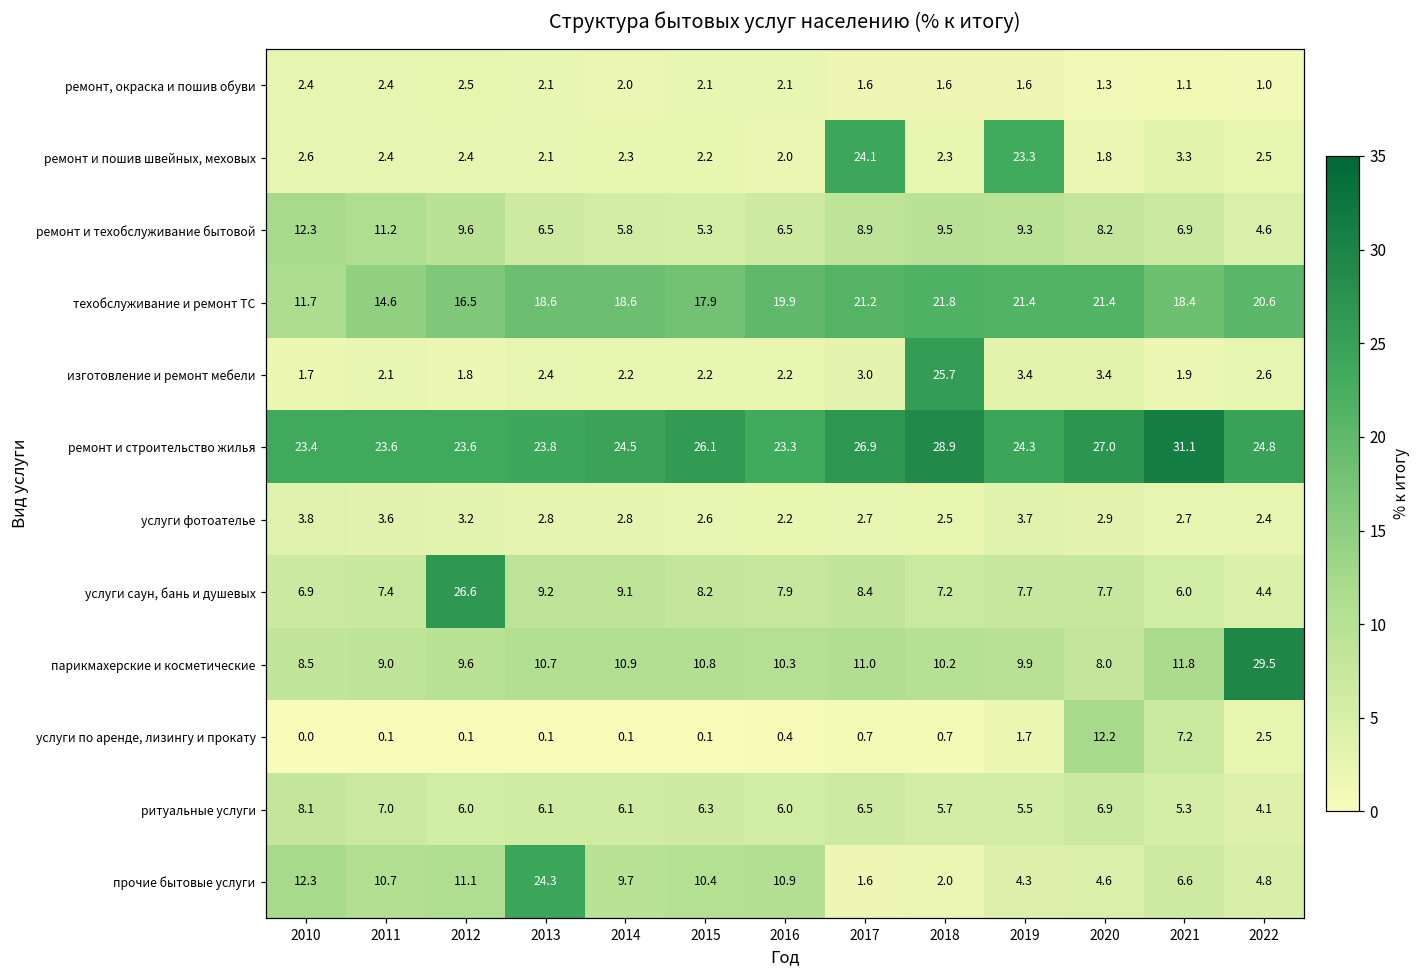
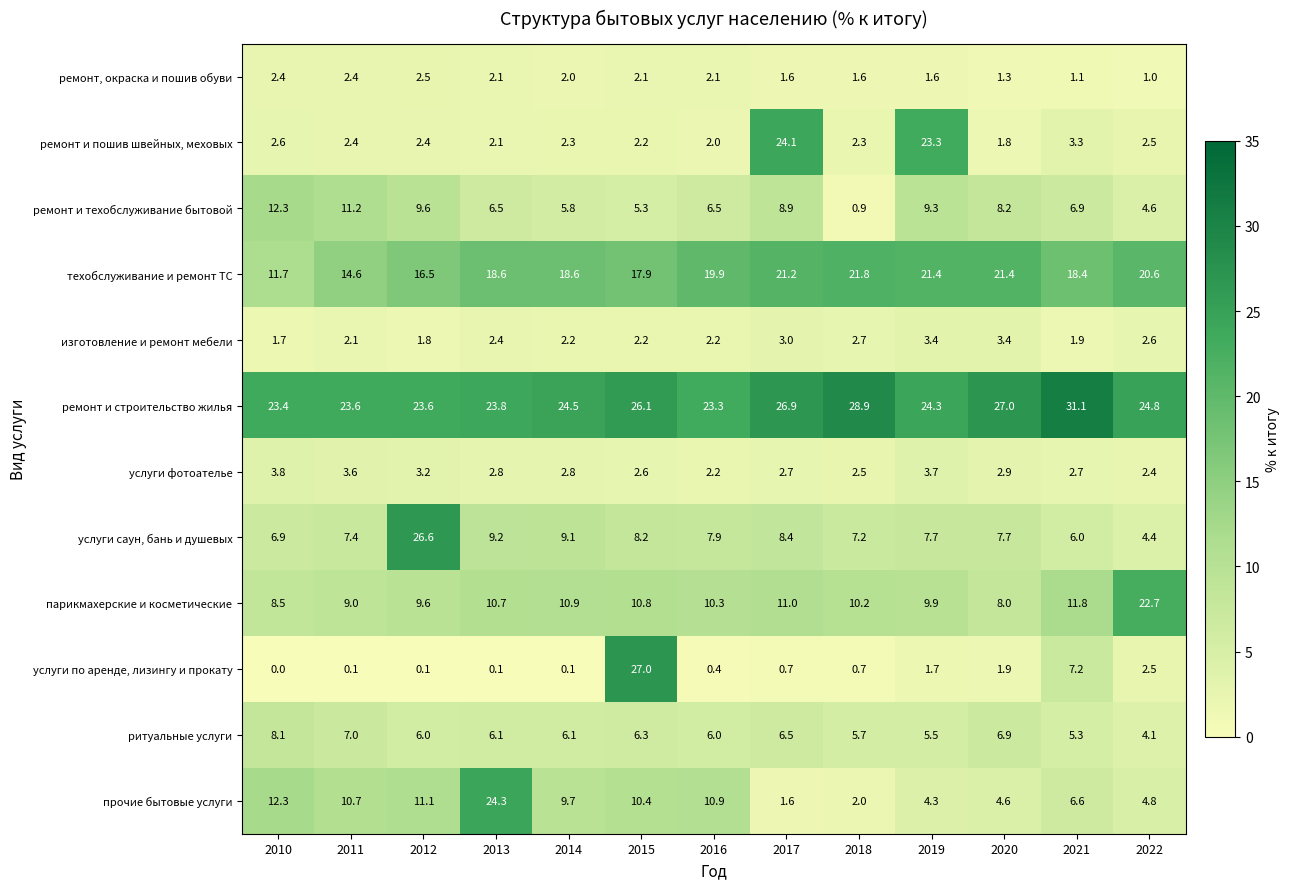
ремонт и техобслуживание бытовой, 2018: 9.5 -> 0.9
изготовление и ремонт мебели, 2018: 25.7 -> 2.7
парикмахерские и косметические, 2022: 29.5 -> 22.7
услуги по аренде, лизингу и прокату, 2015: 0.1 -> 27.0
услуги по аренде, лизингу и прокату, 2020: 12.2 -> 1.9
